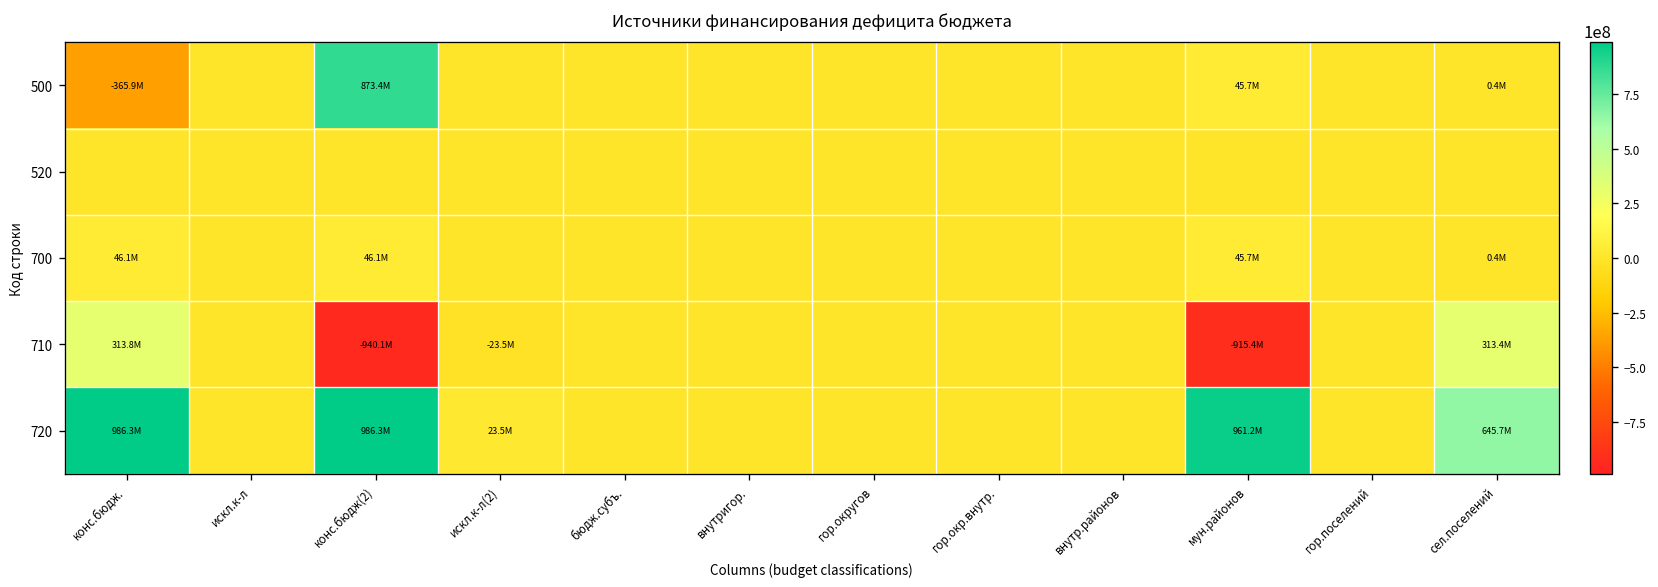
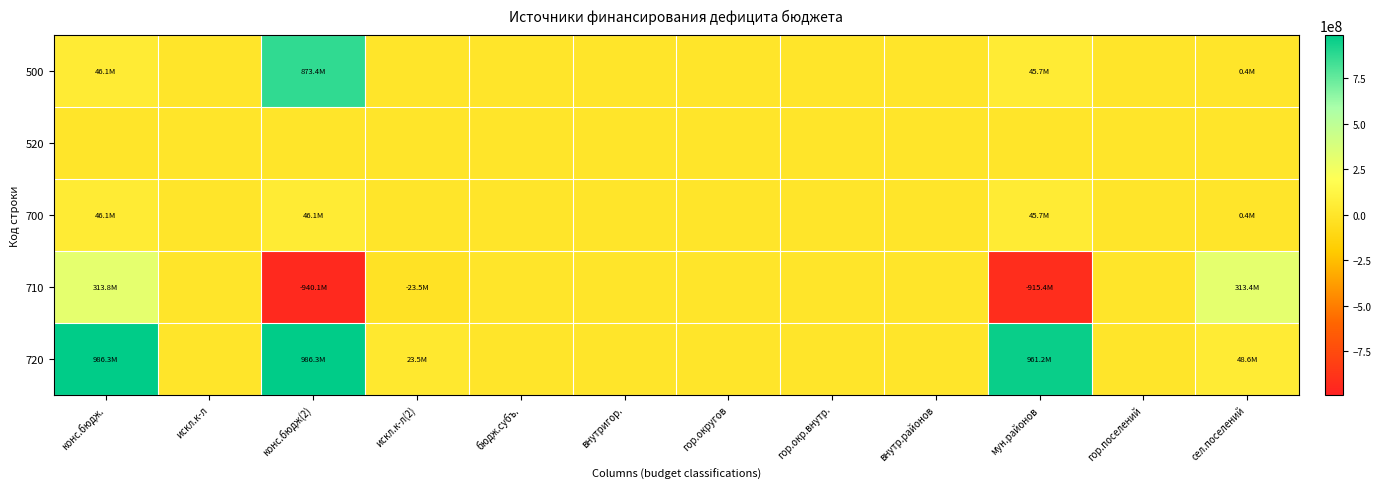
500, конс.бюдж.: -365.9M -> 46.1M
720, сел.поселений: 645.7M -> 48.6M
